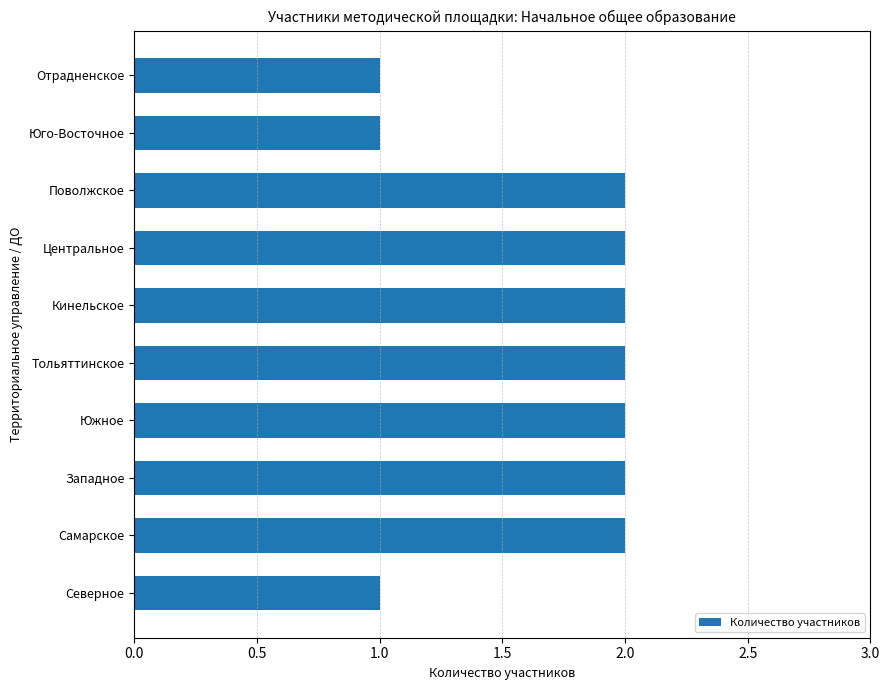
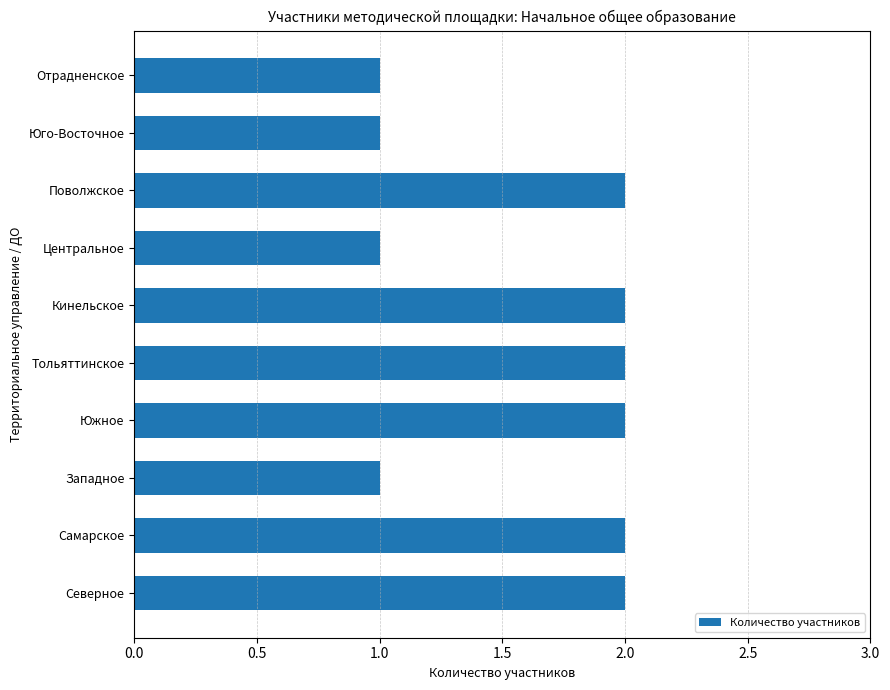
Центральное: 2 -> 1
Западное: 2 -> 1
Северное: 1 -> 2
